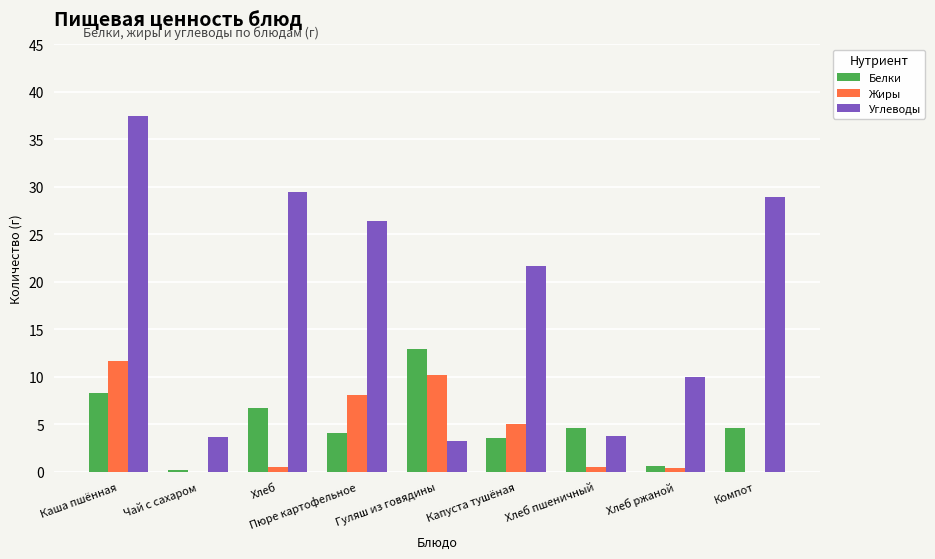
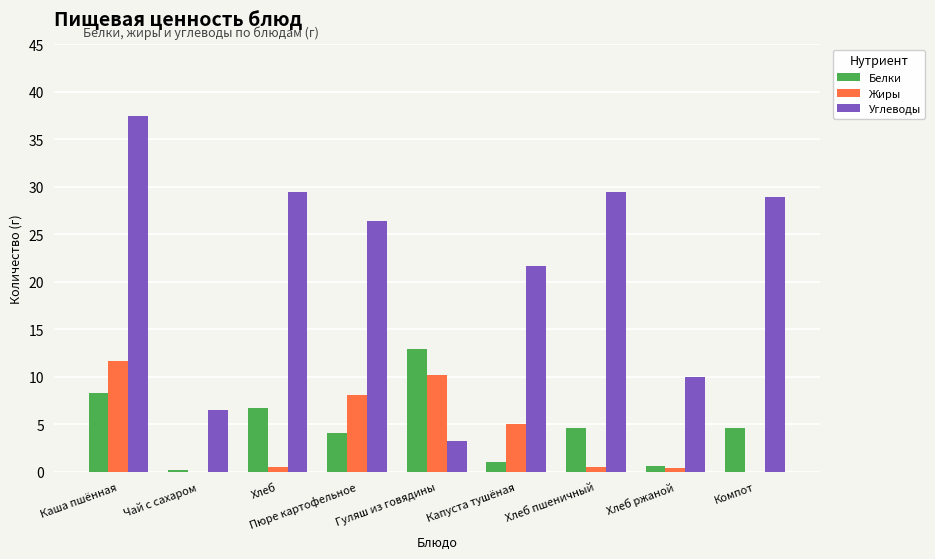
Углеводы, Чай с сахаром: 4 -> 7
Белки, Капуста тушёная: 4 -> 1
Углеводы, Хлеб пшеничный: 4 -> 30
